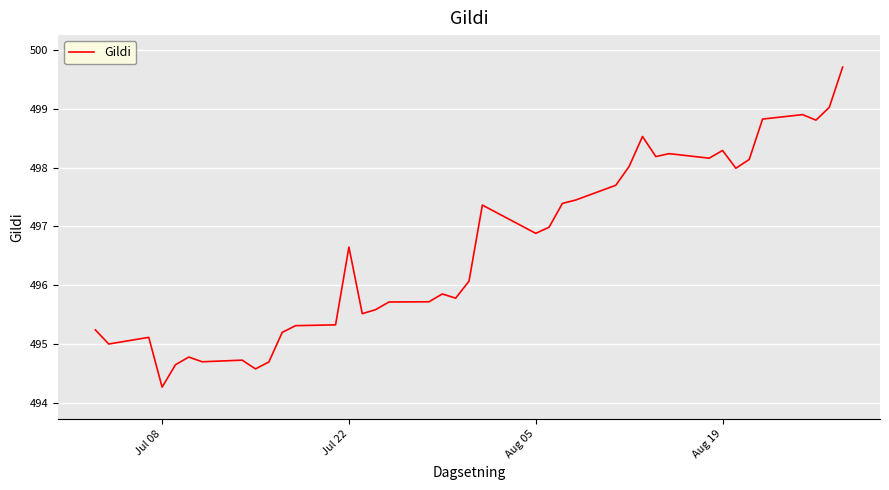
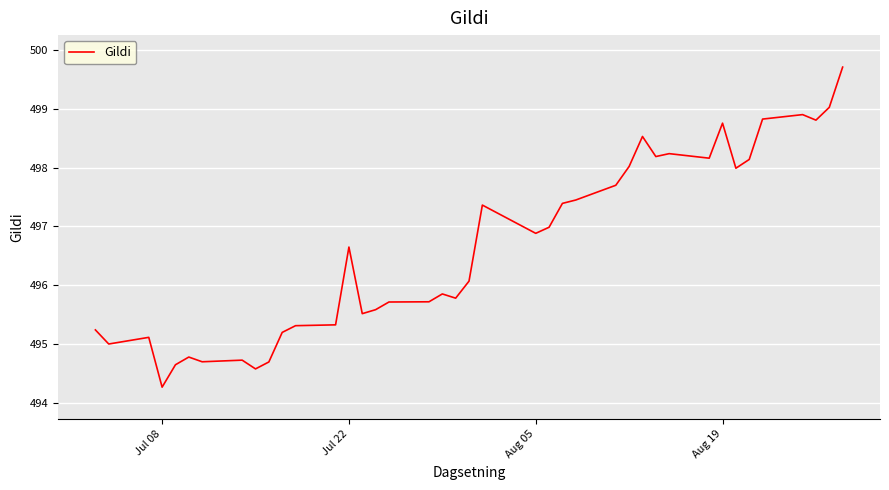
Aug 19: 498.3 -> 498.8
